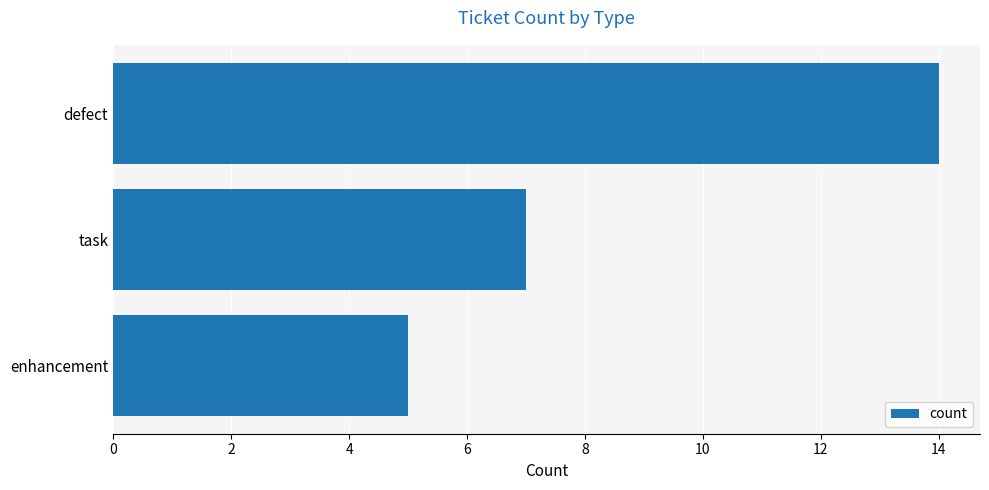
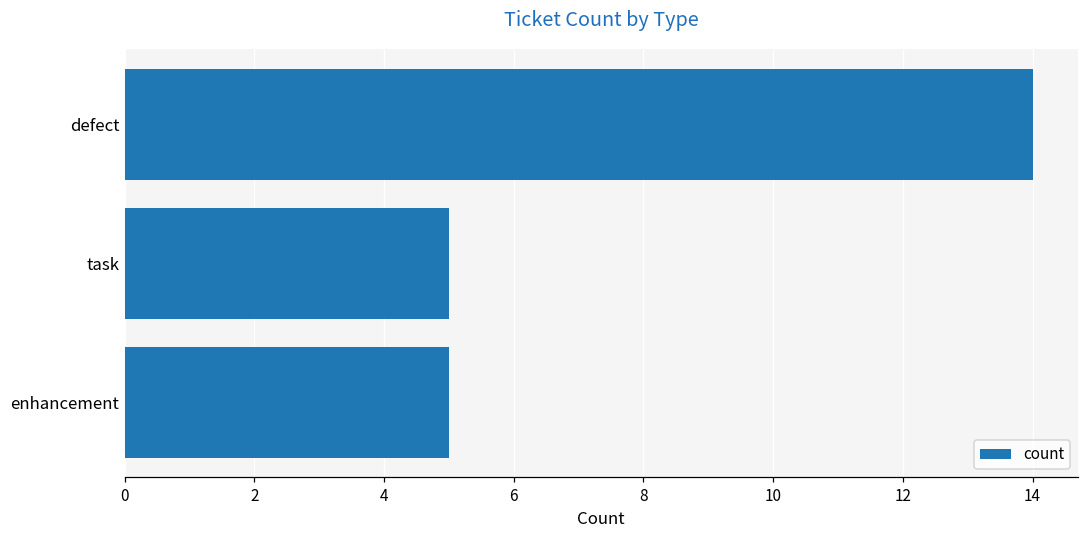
task: 7 -> 5
